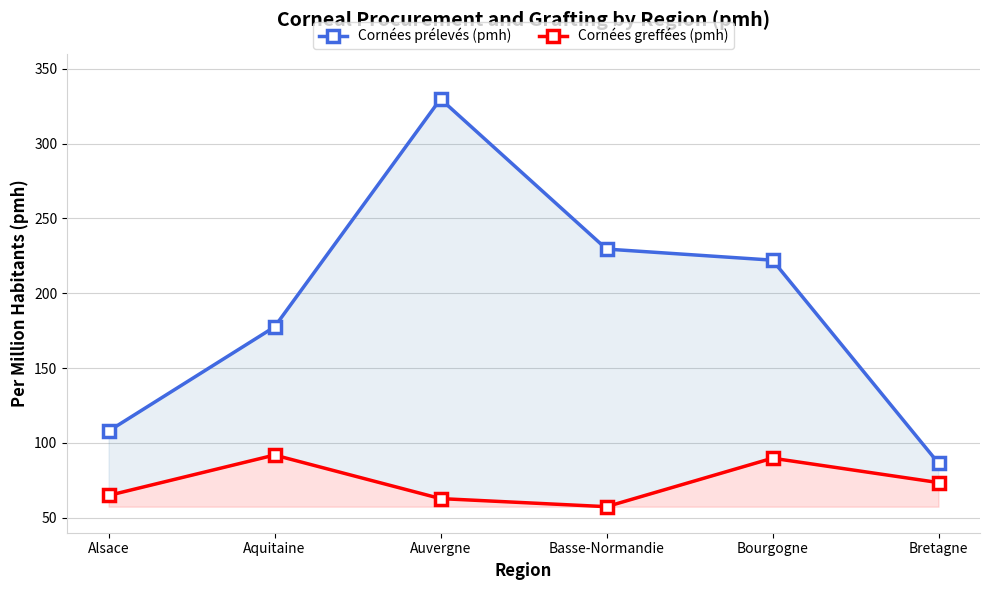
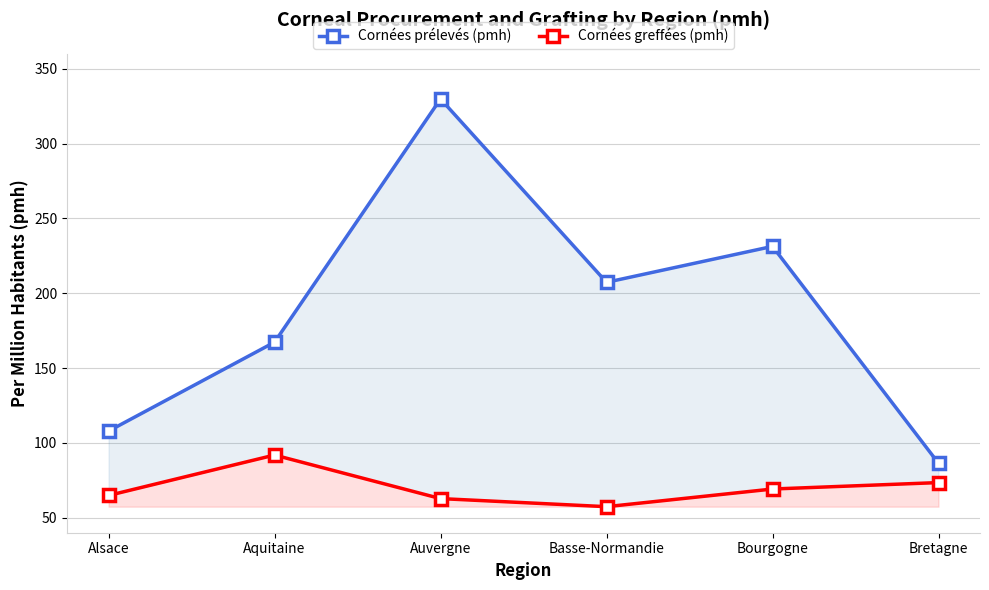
Cornées prélevés (pmh), Aquitaine: 178 -> 167
Cornées prélevés (pmh), Basse-Normandie: 230 -> 207
Cornées prélevés (pmh), Bourgogne: 222 -> 231
Cornées greffées (pmh), Bourgogne: 90 -> 69
